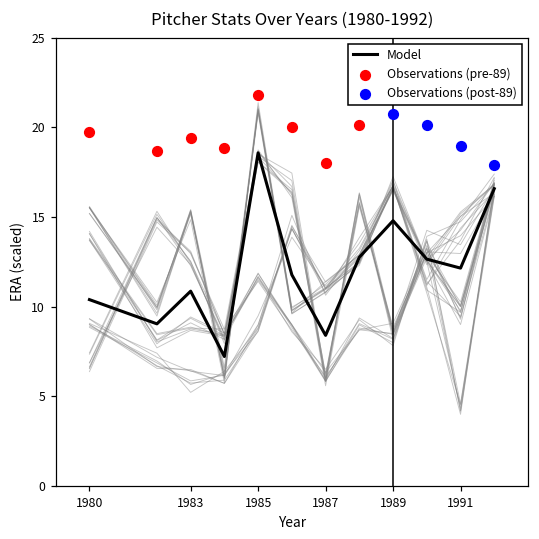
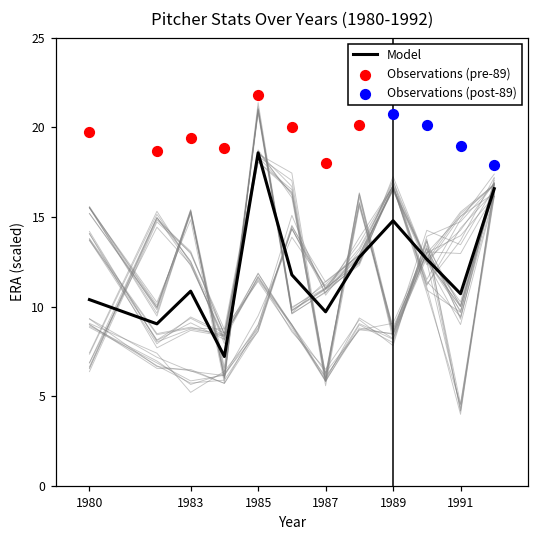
Model, 1987: 8.4 -> 9.7
Model, 1991: 12.1 -> 10.7
